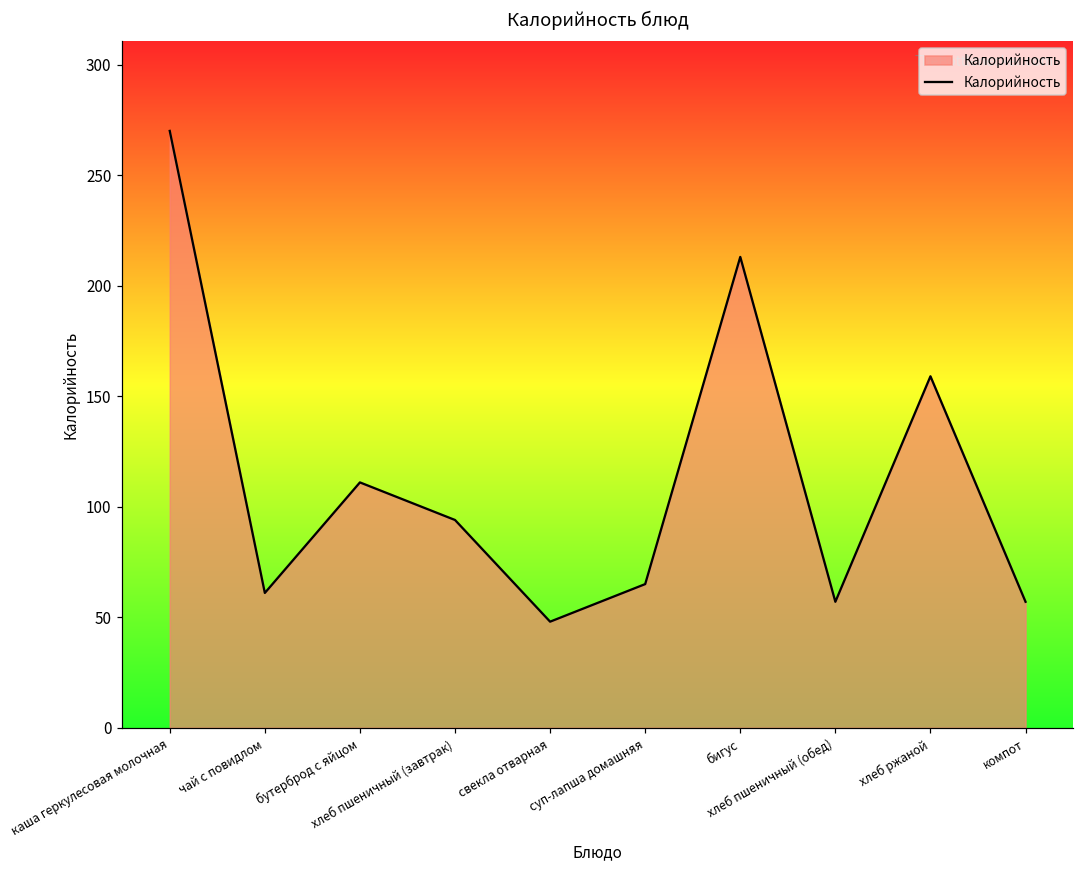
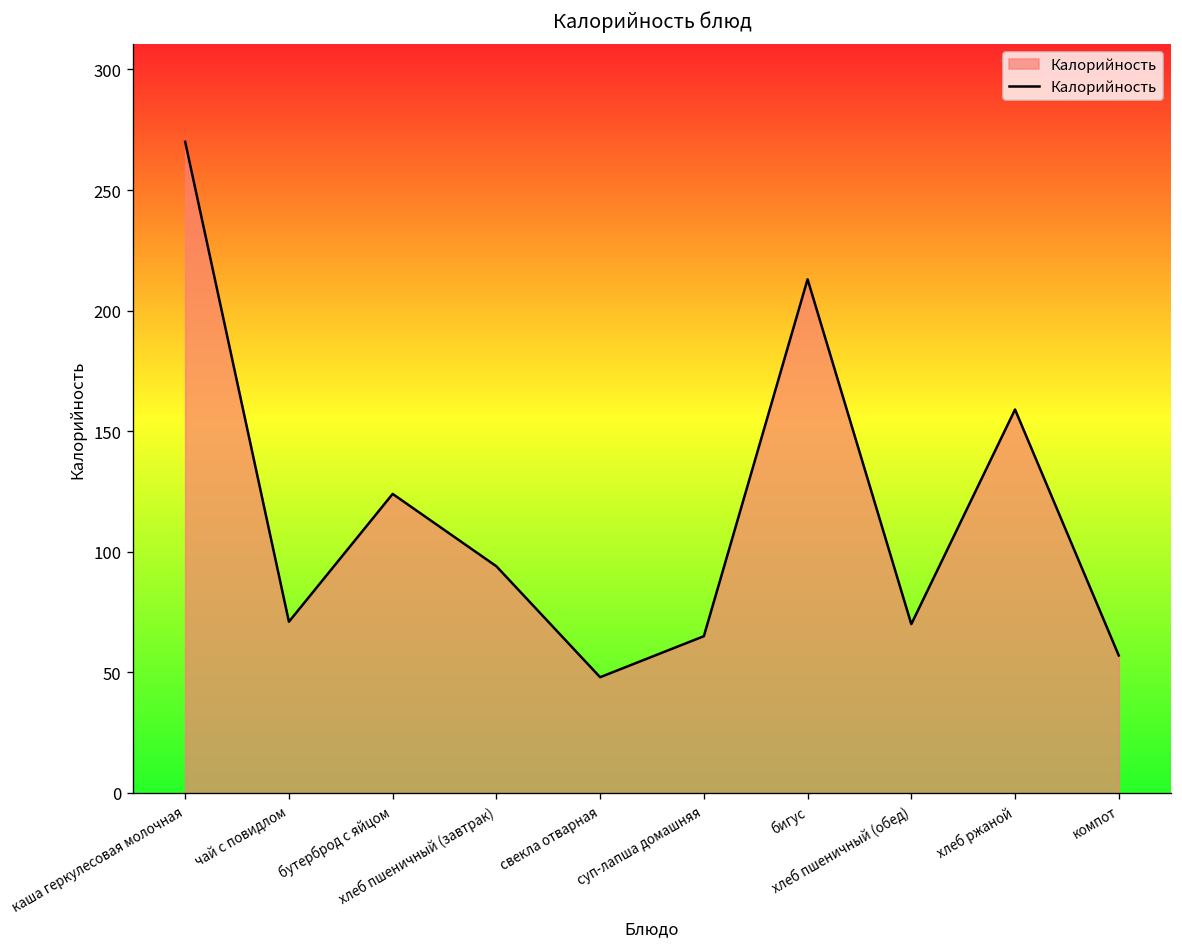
чай с повидлом: 61 -> 71
бутерброд с яйцом: 111 -> 124
хлеб пшеничный (обед): 57 -> 70
